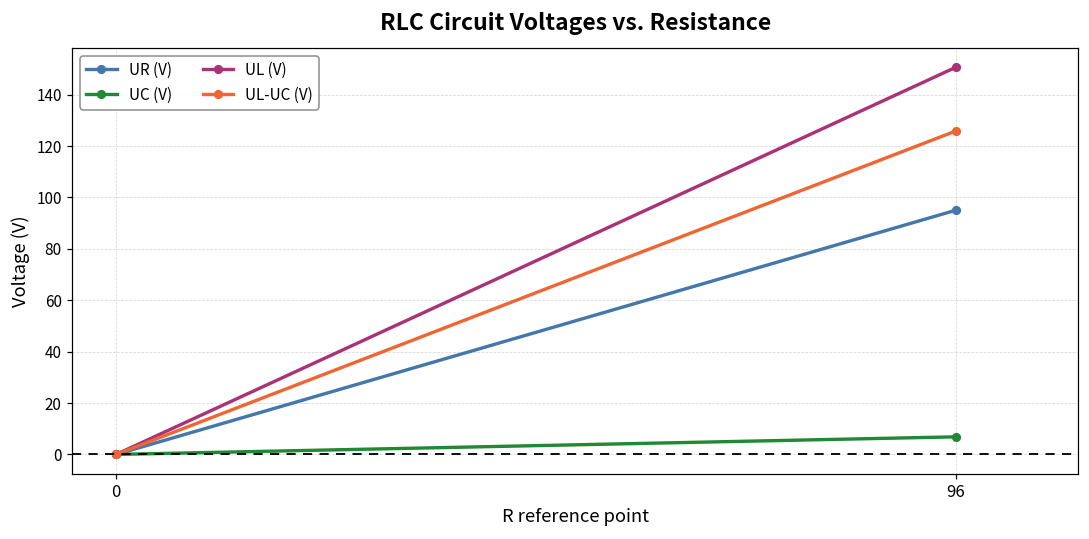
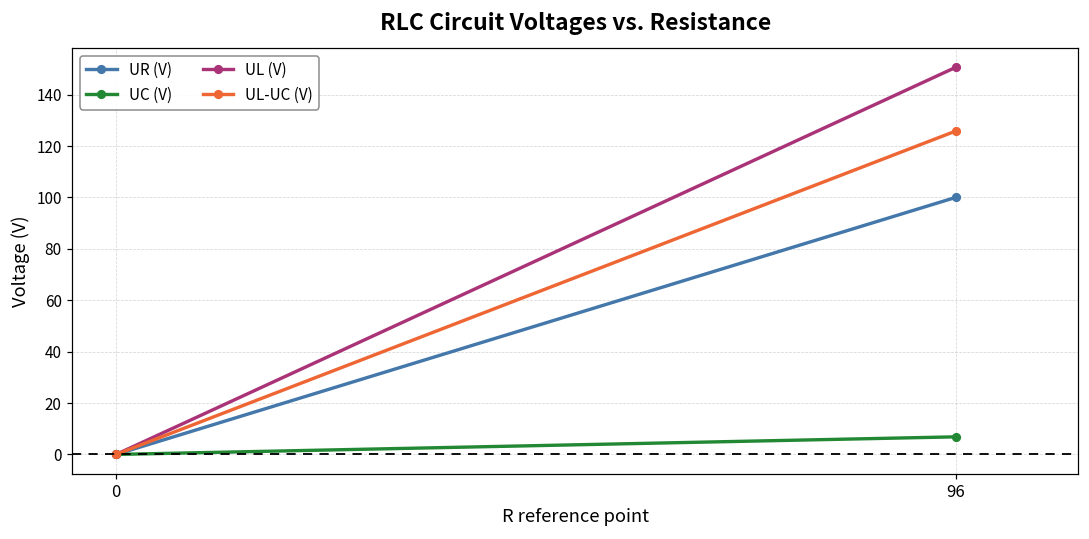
UR (V), 96: 95 -> 100
